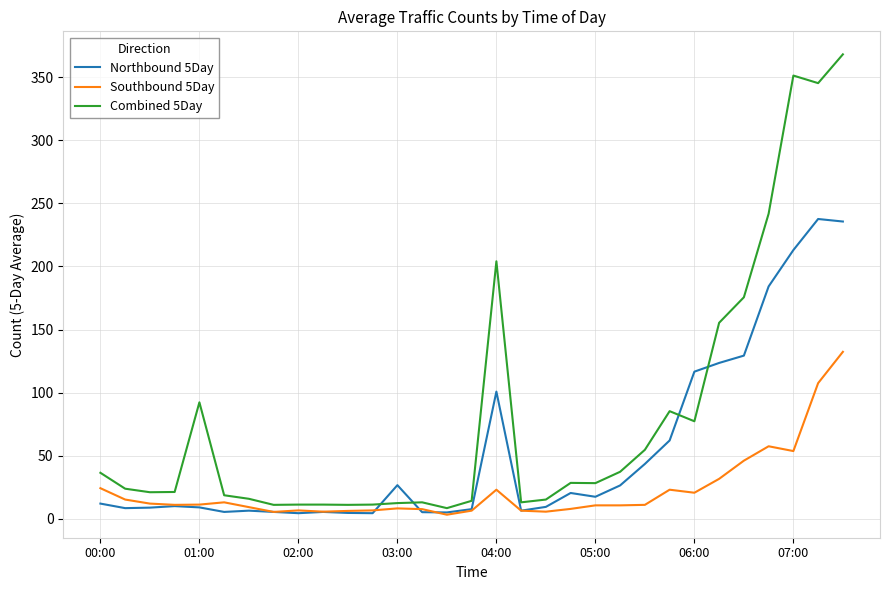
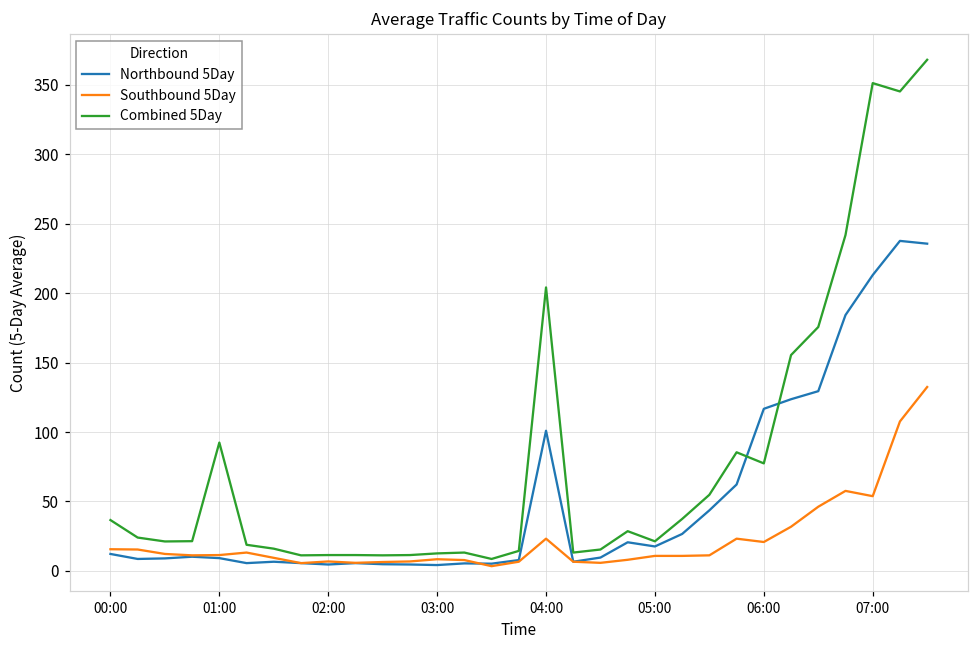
Southbound 5Day, 00:00: 24 -> 16
Northbound 5Day, 03:00: 27 -> 4
Combined 5Day, 05:00: 28 -> 21
